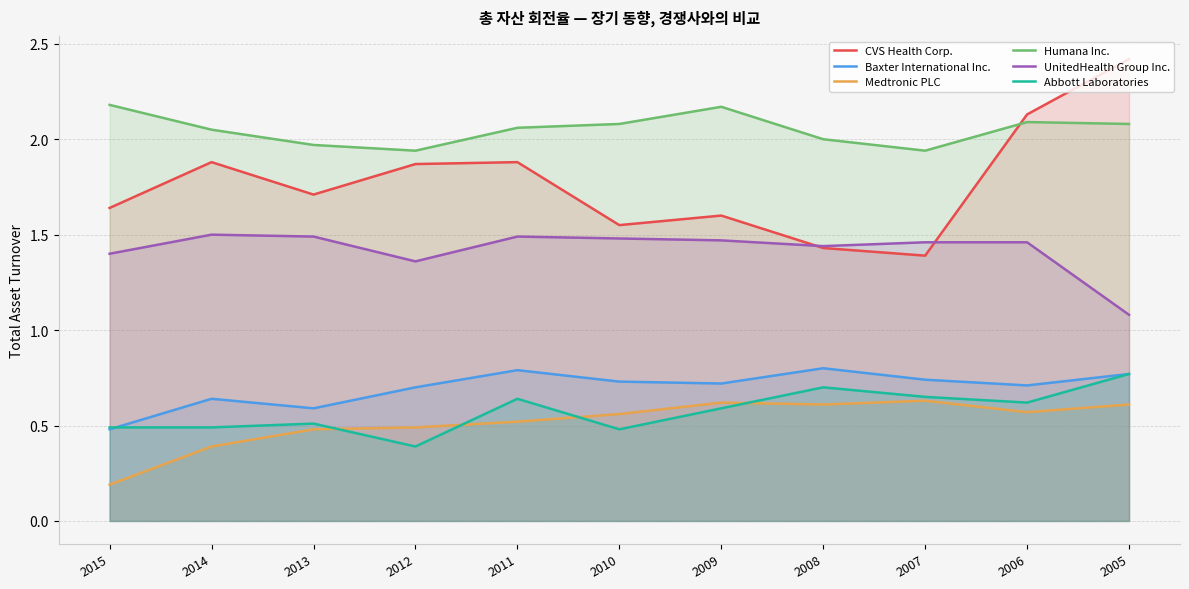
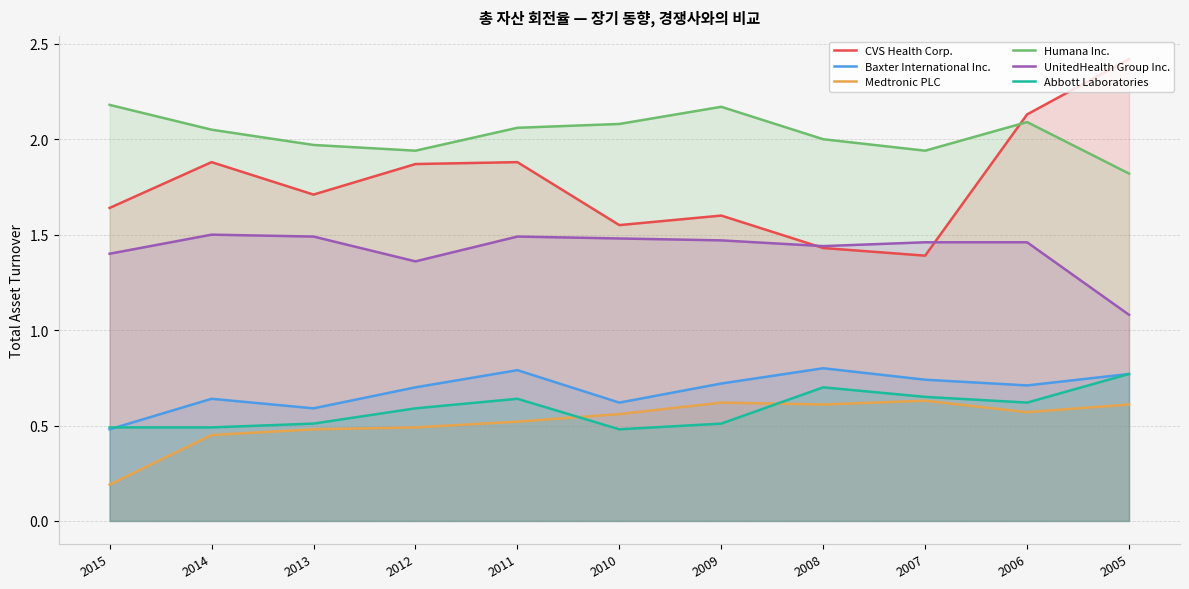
Medtronic PLC, 2014: 0.39 -> 0.45
Abbott Laboratories, 2012: 0.39 -> 0.59
Baxter International Inc., 2010: 0.73 -> 0.62
Abbott Laboratories, 2009: 0.59 -> 0.51
Humana Inc., 2005: 2.08 -> 1.82
